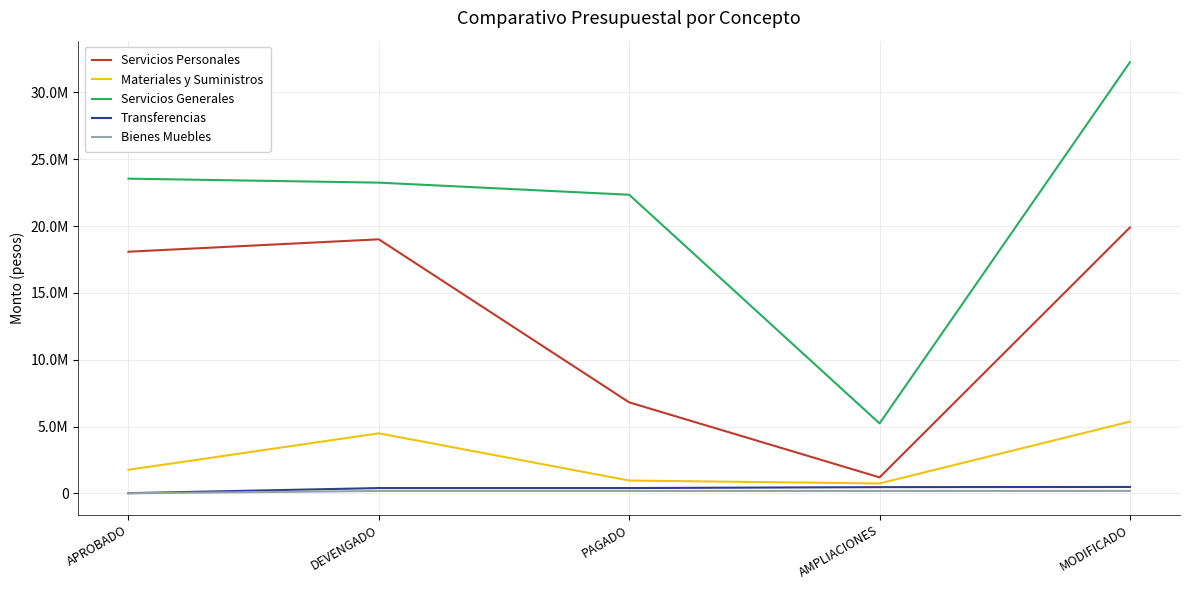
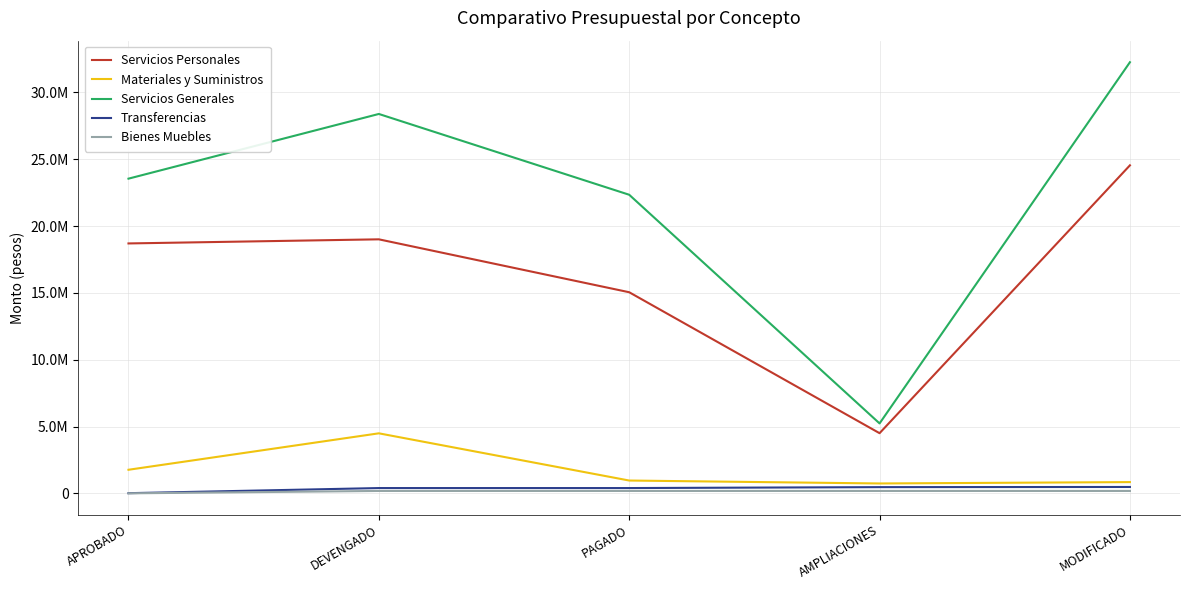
Servicios Personales, APROBADO: 18100000 -> 18700000
Servicios Generales, DEVENGADO: 23200000 -> 28400000
Servicios Personales, PAGADO: 6800000 -> 15000000
Servicios Personales, AMPLIACIONES: 1200000 -> 4500000
Servicios Personales, MODIFICADO: 19900000 -> 24500000
Materiales y Suministros, MODIFICADO: 5400000 -> 800000
